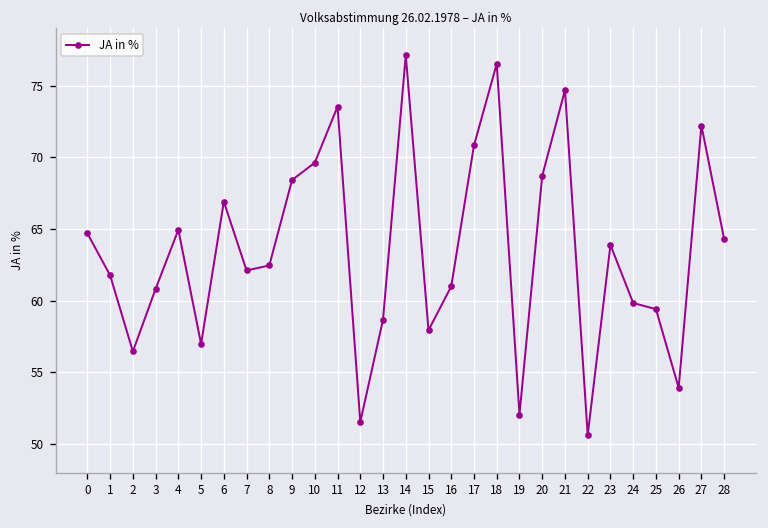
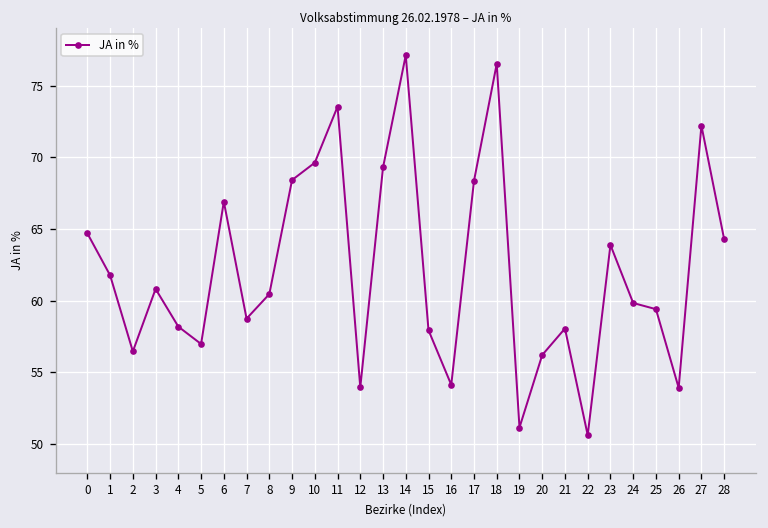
4: 64.9 -> 58.2
7: 62.1 -> 58.7
8: 62.5 -> 60.5
12: 51.5 -> 53.9
13: 58.7 -> 69.3
16: 61.0 -> 54.1
17: 70.8 -> 68.4
19: 52.0 -> 51.1
20: 68.7 -> 56.2
21: 74.7 -> 58.1
